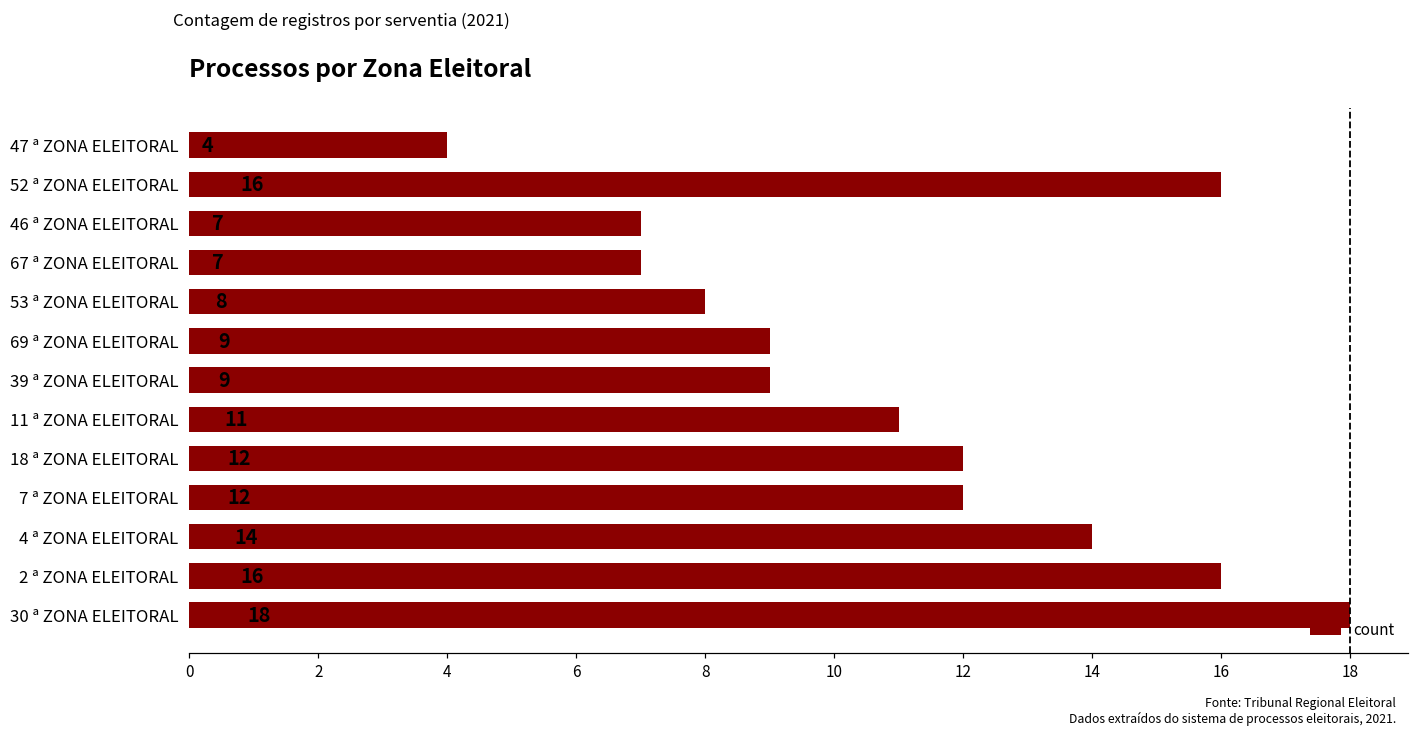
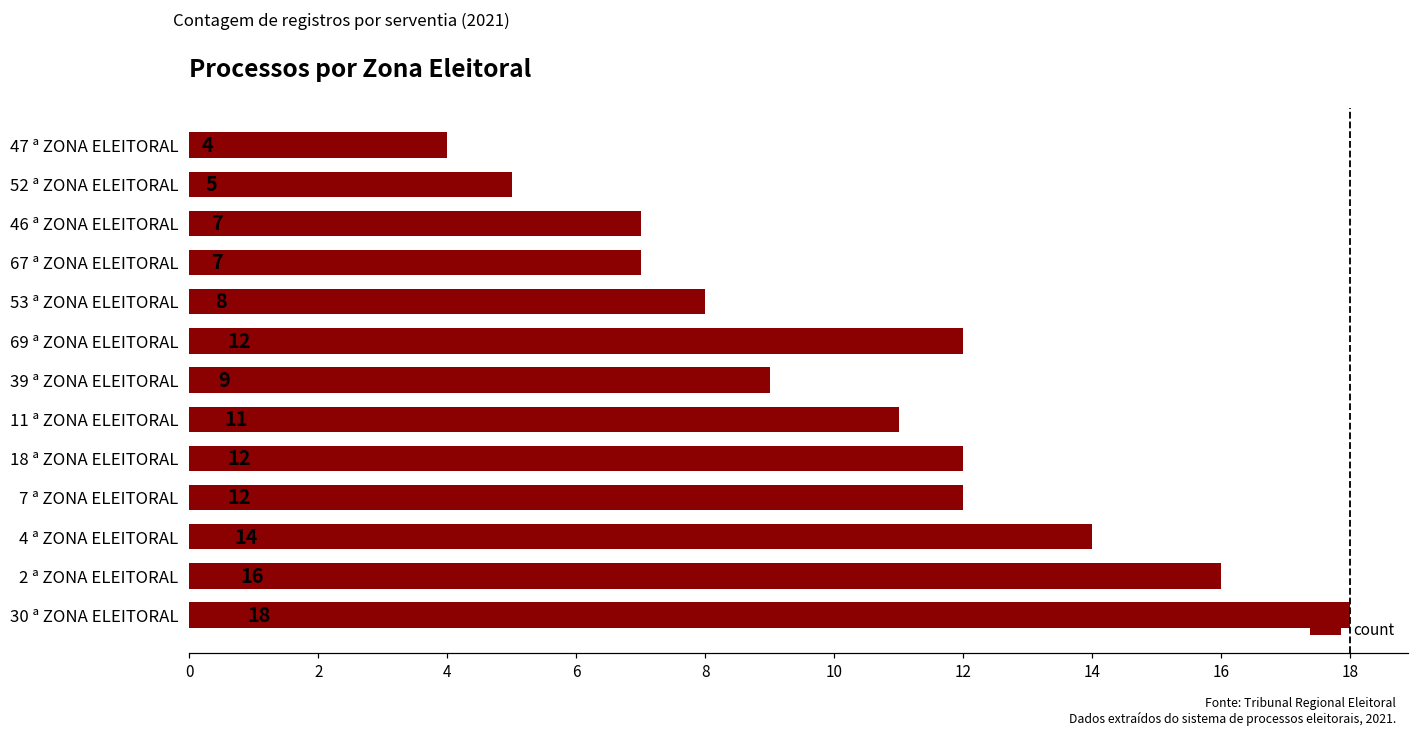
52 ª ZONA ELEITORAL: 16 -> 5
69 ª ZONA ELEITORAL: 9 -> 12
